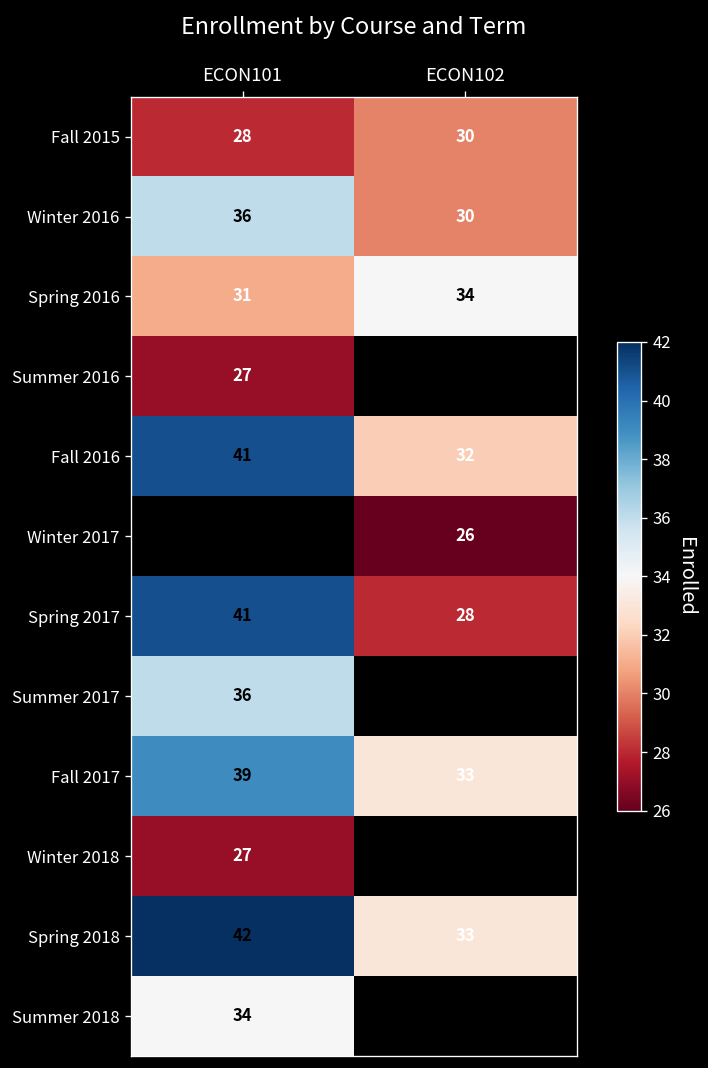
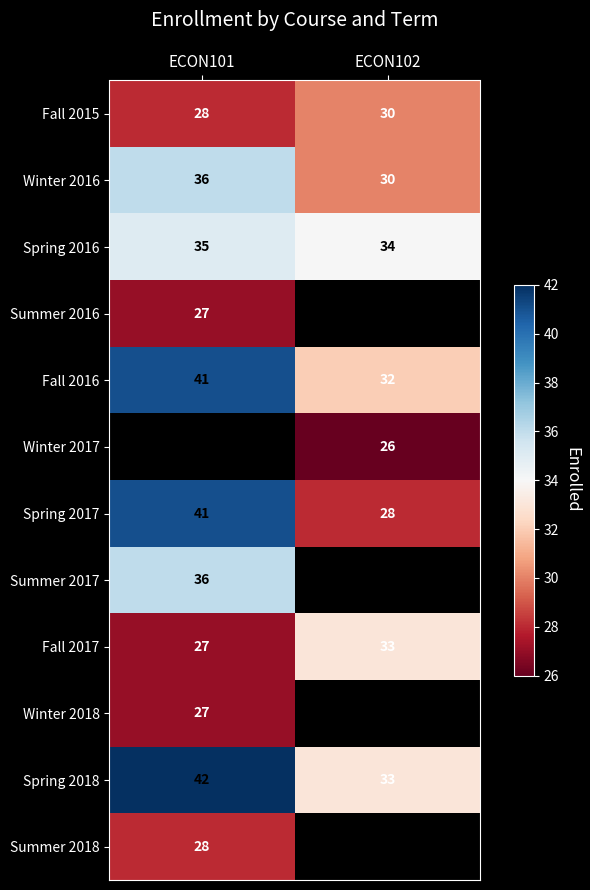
Spring 2016, ECON101: 31 -> 35
Fall 2017, ECON101: 39 -> 27
Summer 2018, ECON101: 34 -> 28
